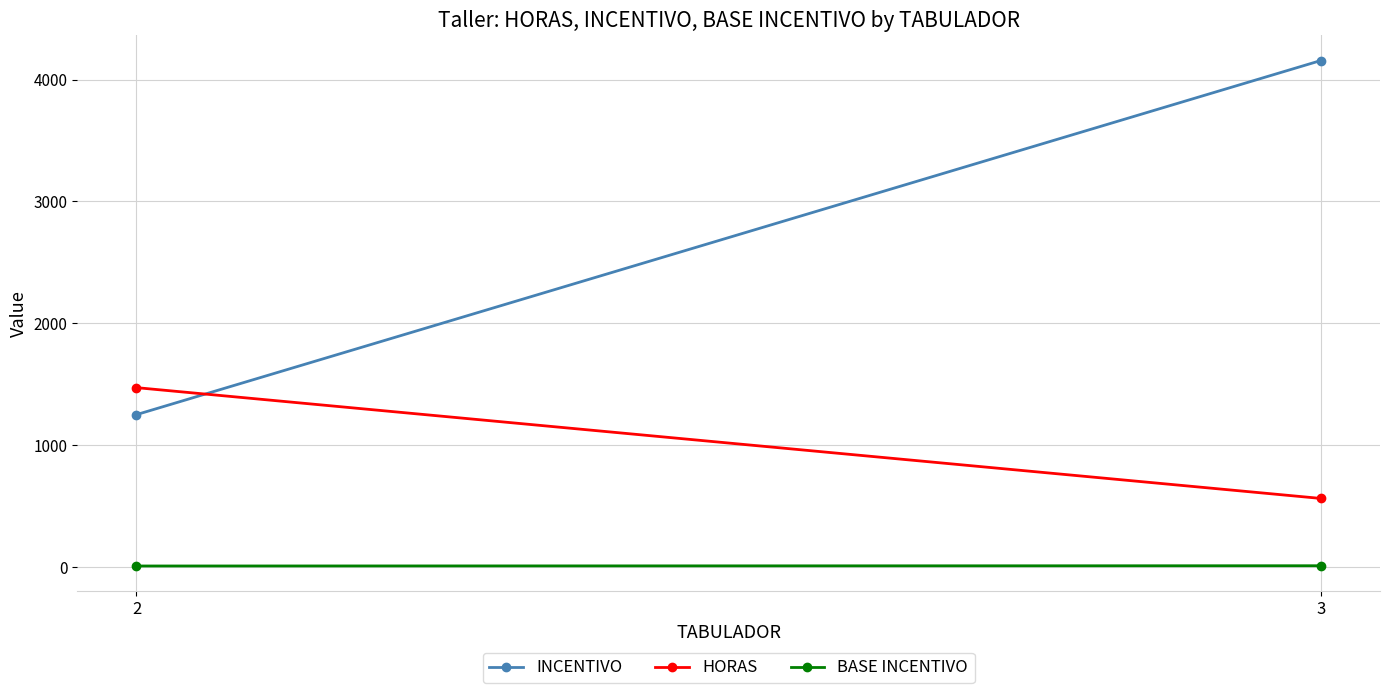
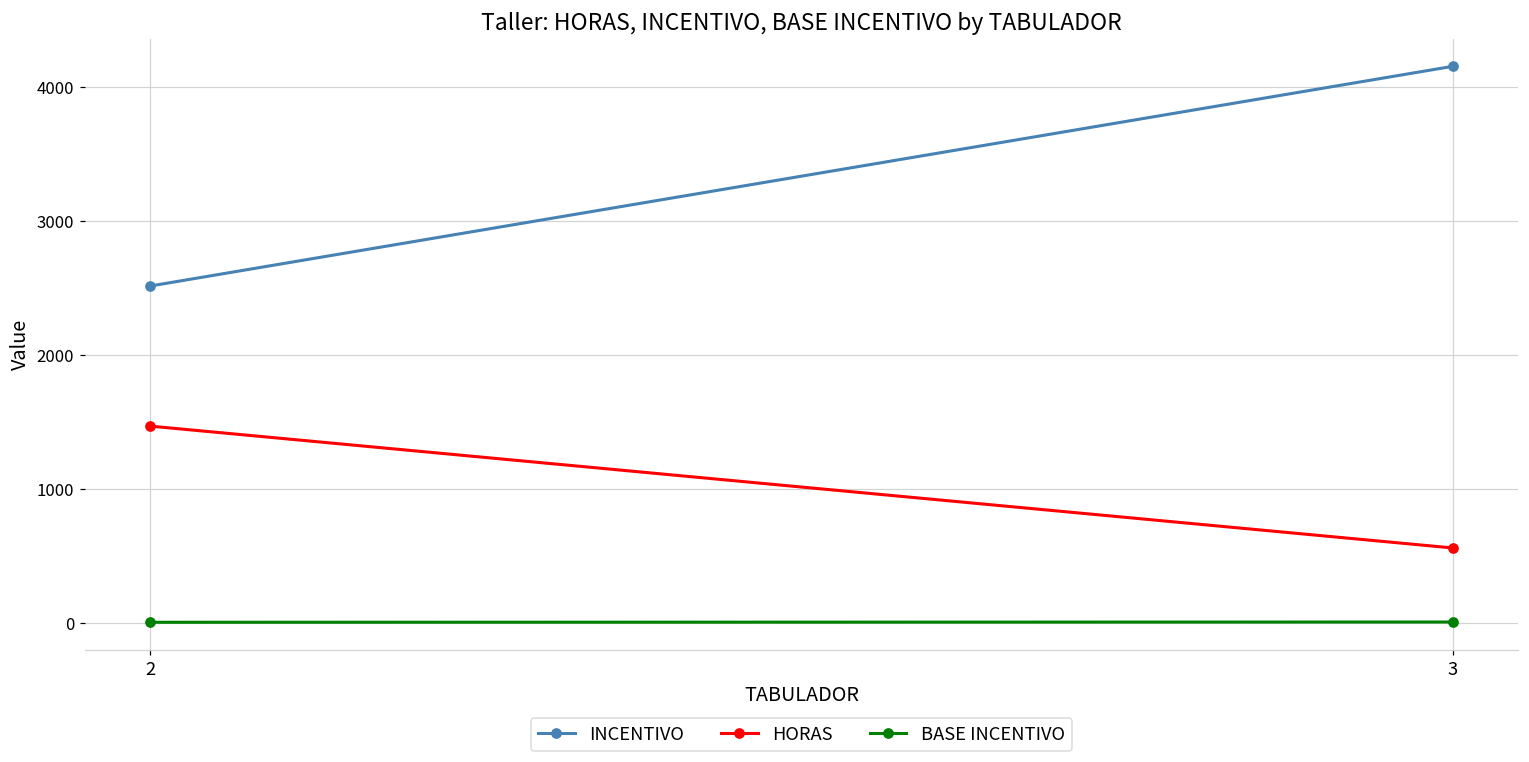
INCENTIVO, 2: 1250 -> 2520
